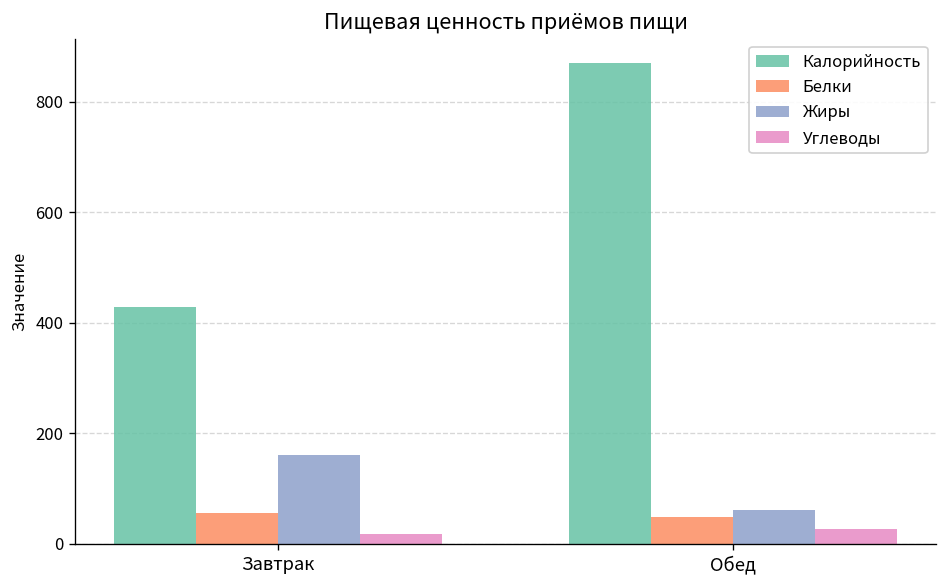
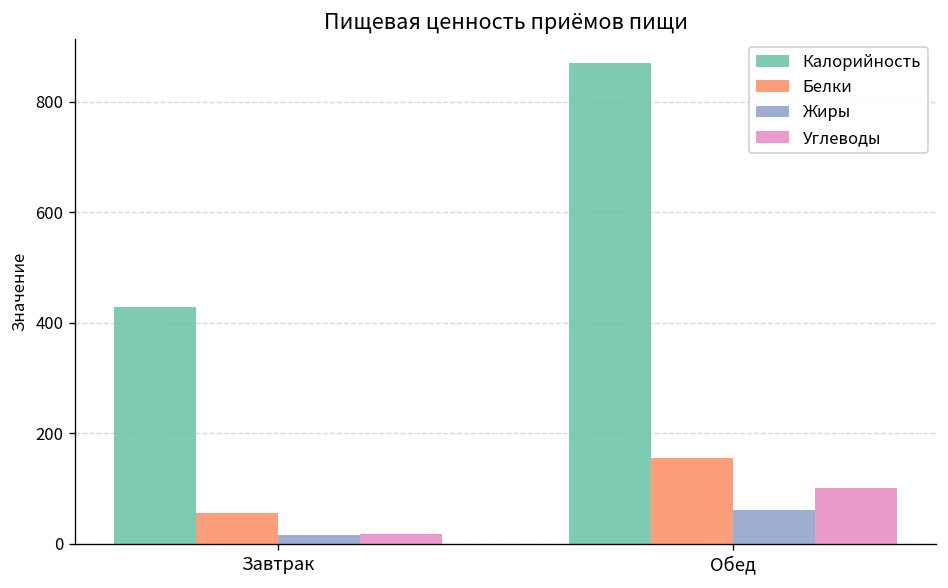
Жиры, Завтрак: 160 -> 20
Белки, Обед: 50 -> 160
Углеводы, Обед: 30 -> 100
